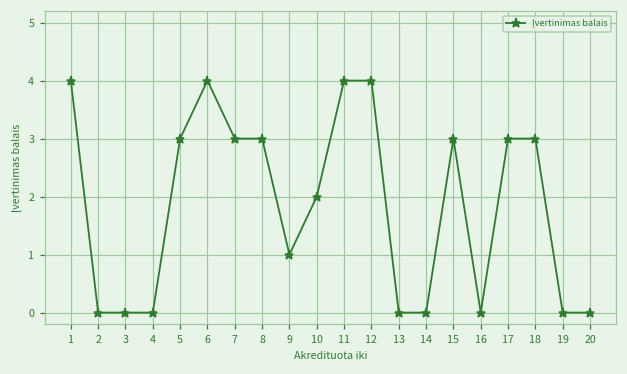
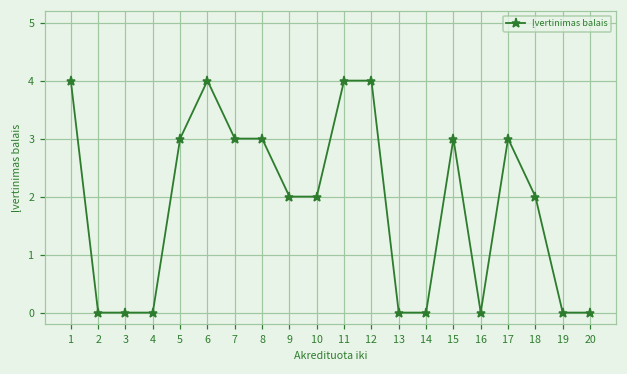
9: 1 -> 2
18: 3 -> 2
